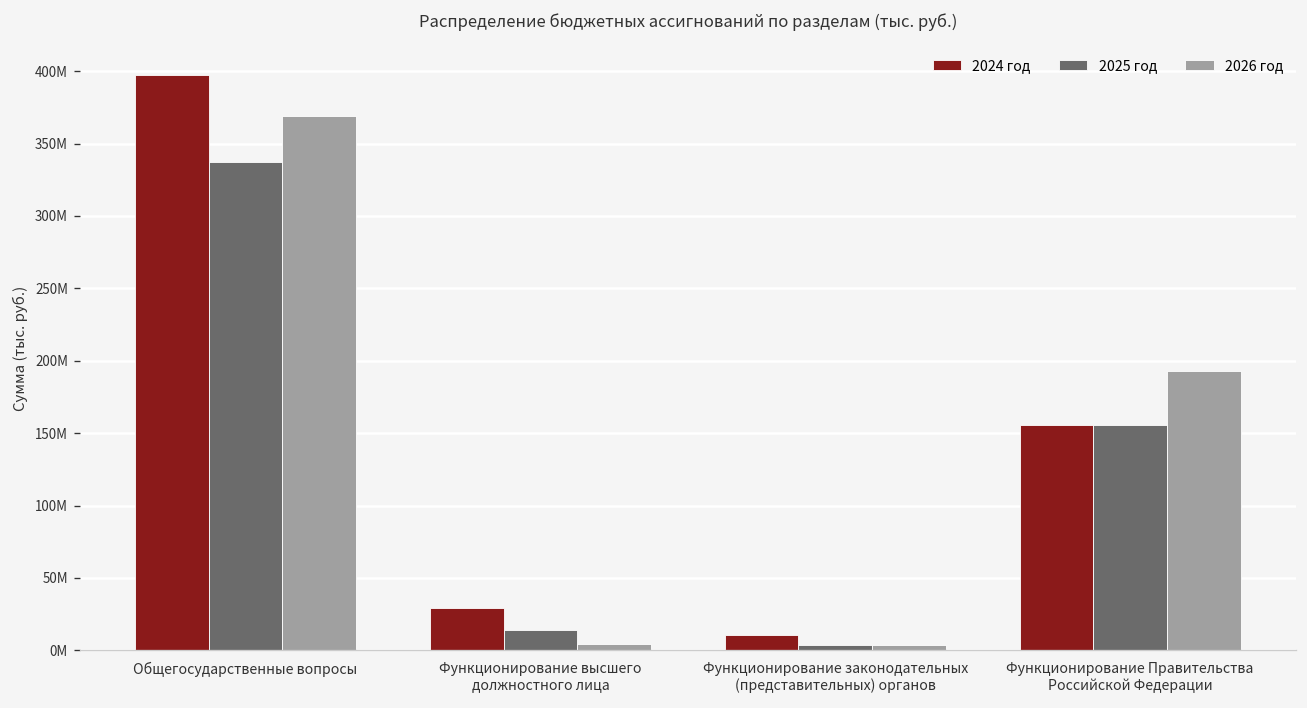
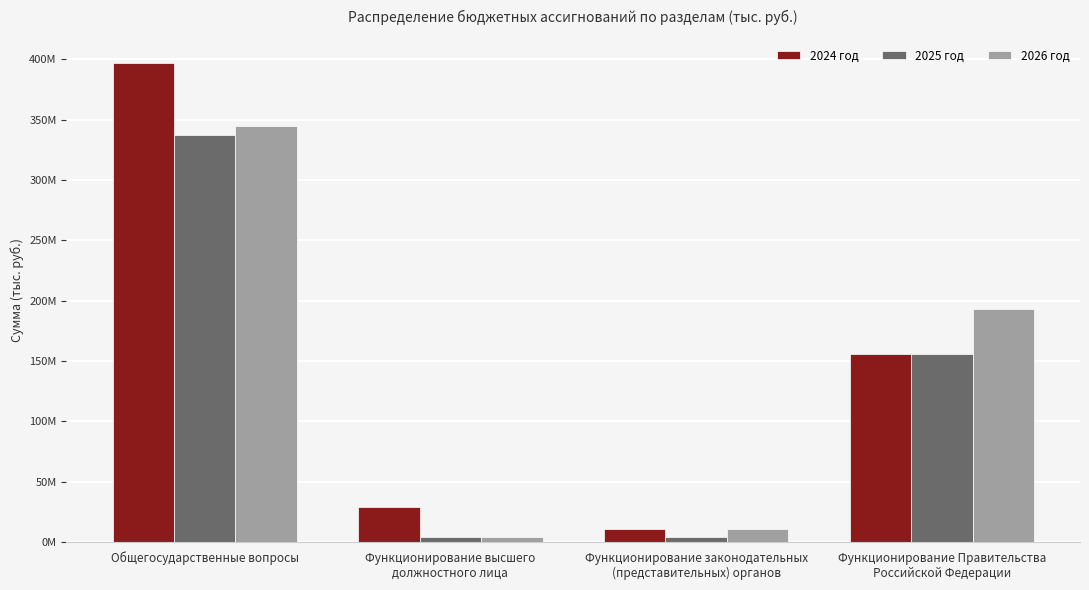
2026 год, Общегосударственные вопросы: 369000000 -> 345000000
2025 год, Функционирование высшего должностного лица: 14000000 -> 4000000
2026 год, Функционирование законодательных (представительных) органов: 4000000 -> 11000000
